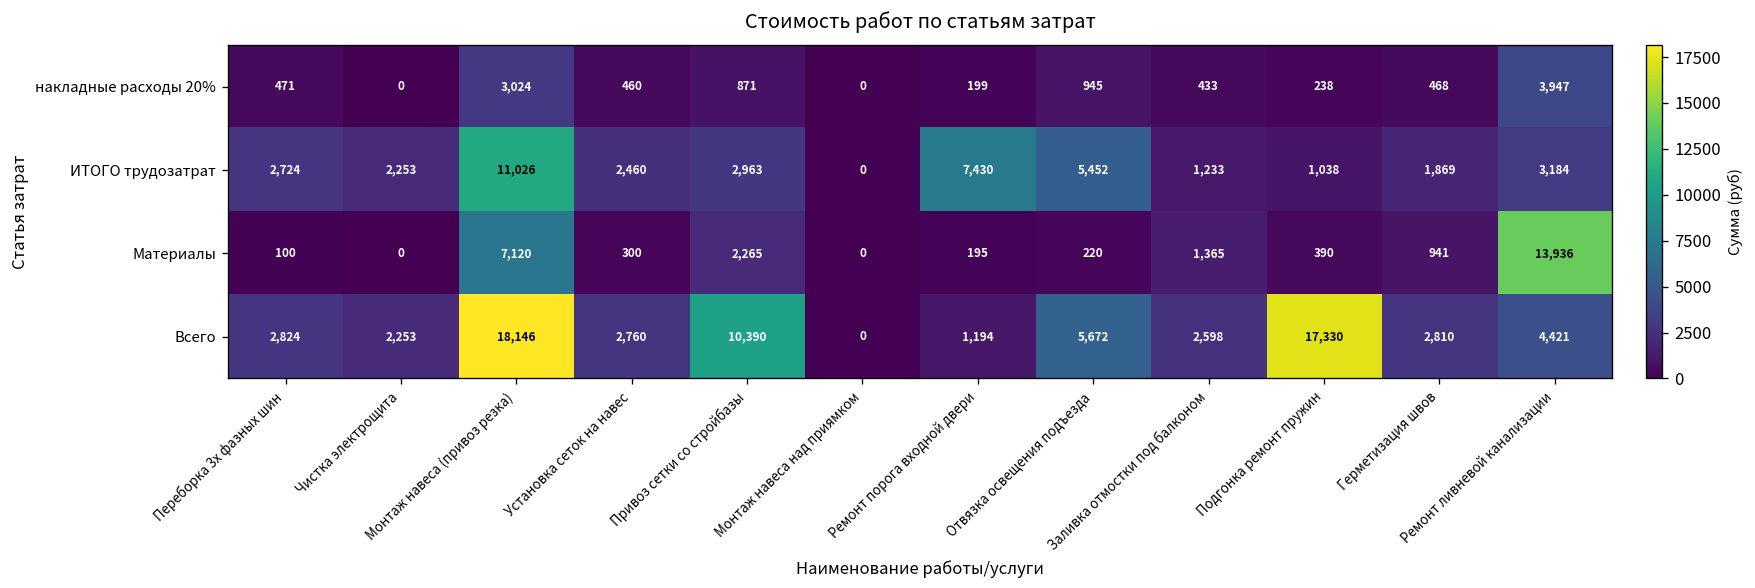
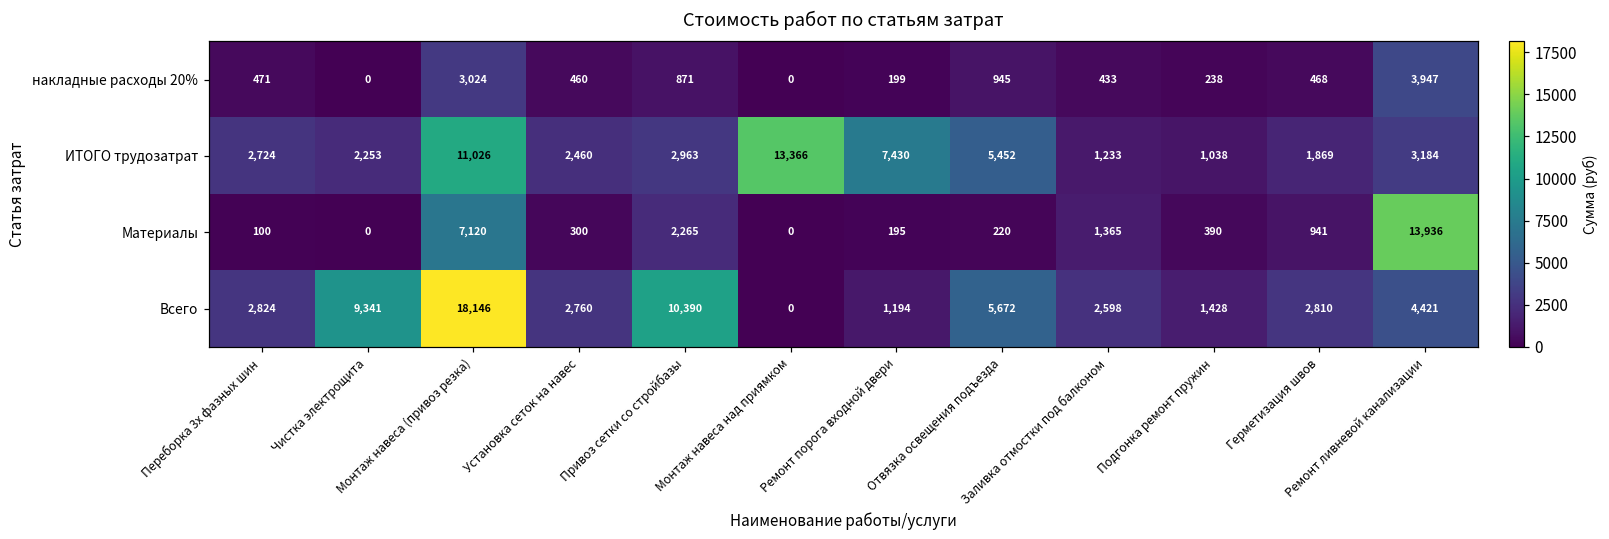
ИТОГО трудозатрат, Монтаж навеса над приямком: 0 -> 13,366
Всего, Чистка электрощита: 2,253 -> 9,341
Всего, Подгонка ремонт пружин: 17,330 -> 1,428
